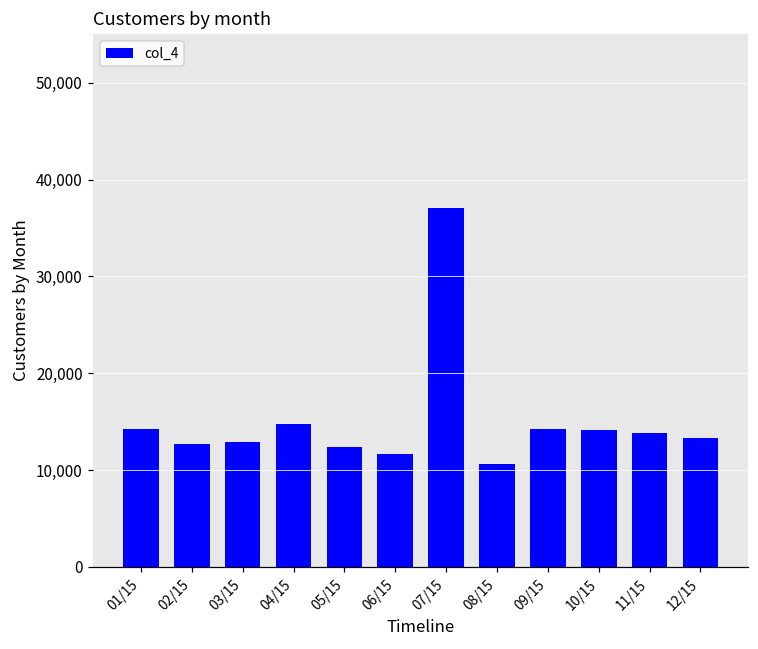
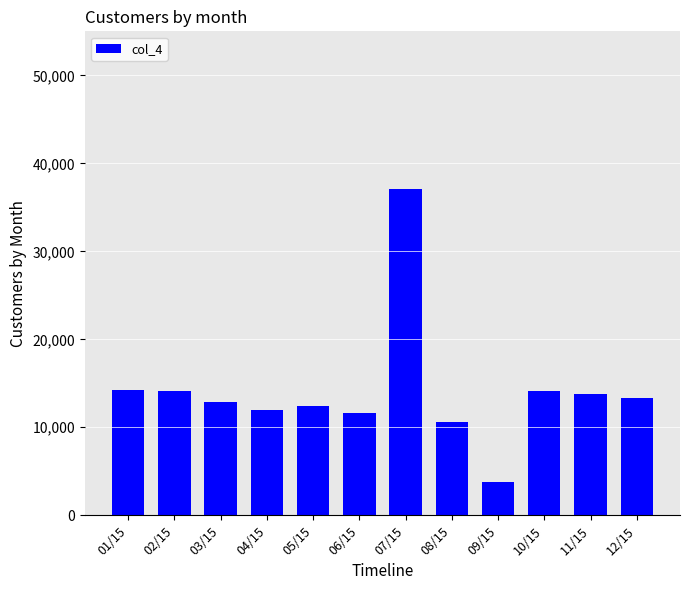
02/15: 13,000 -> 14,000
04/15: 15,000 -> 12,000
09/15: 14,000 -> 4,000
